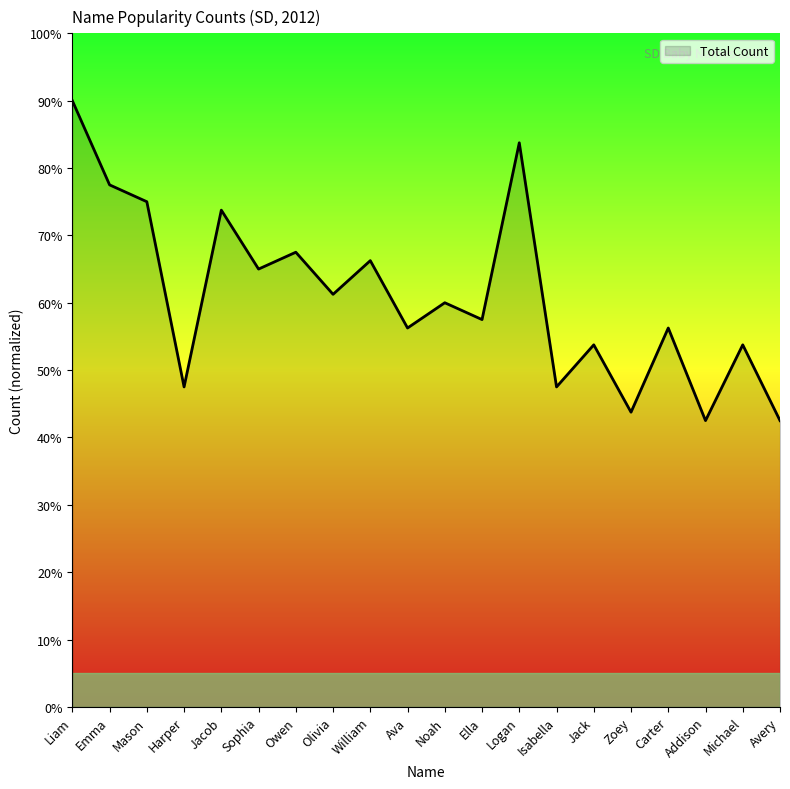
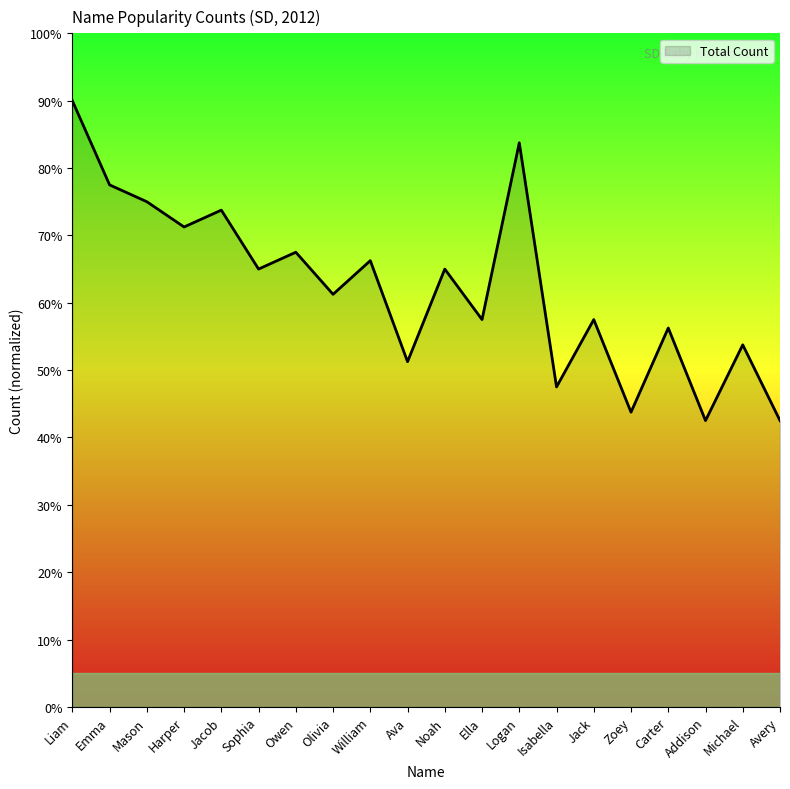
Harper: 48% -> 71%
Ava: 56% -> 51%
Noah: 60% -> 65%
Jack: 54% -> 57%
